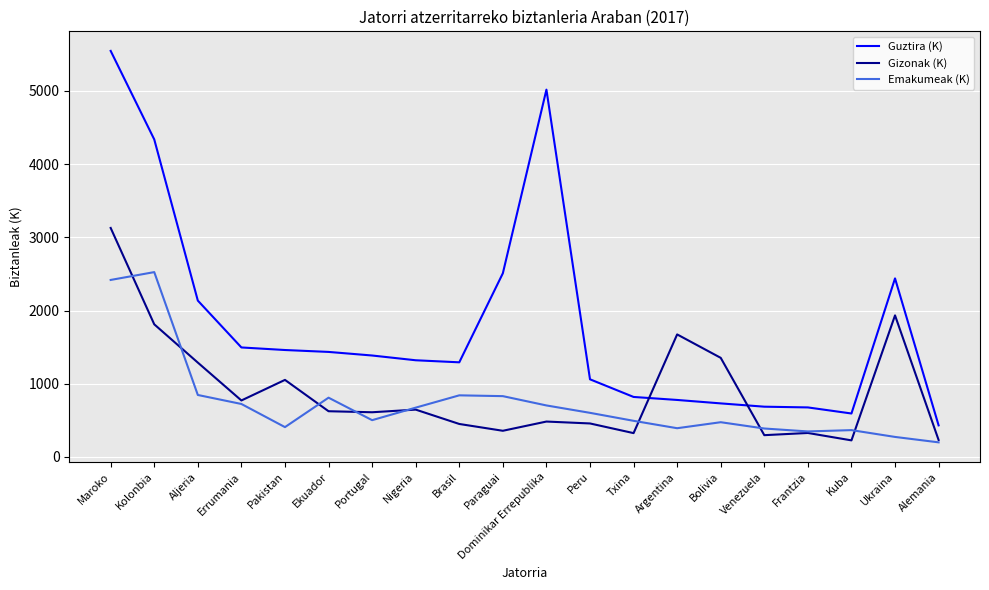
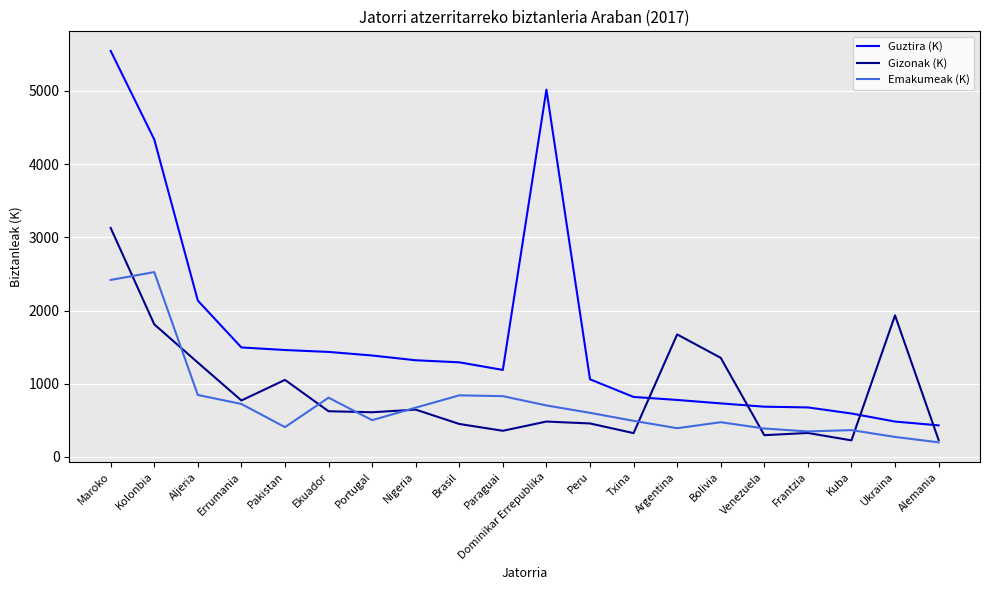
Guztira (K), Paraguai: 2500 -> 1200
Guztira (K), Ukraina: 2400 -> 500
